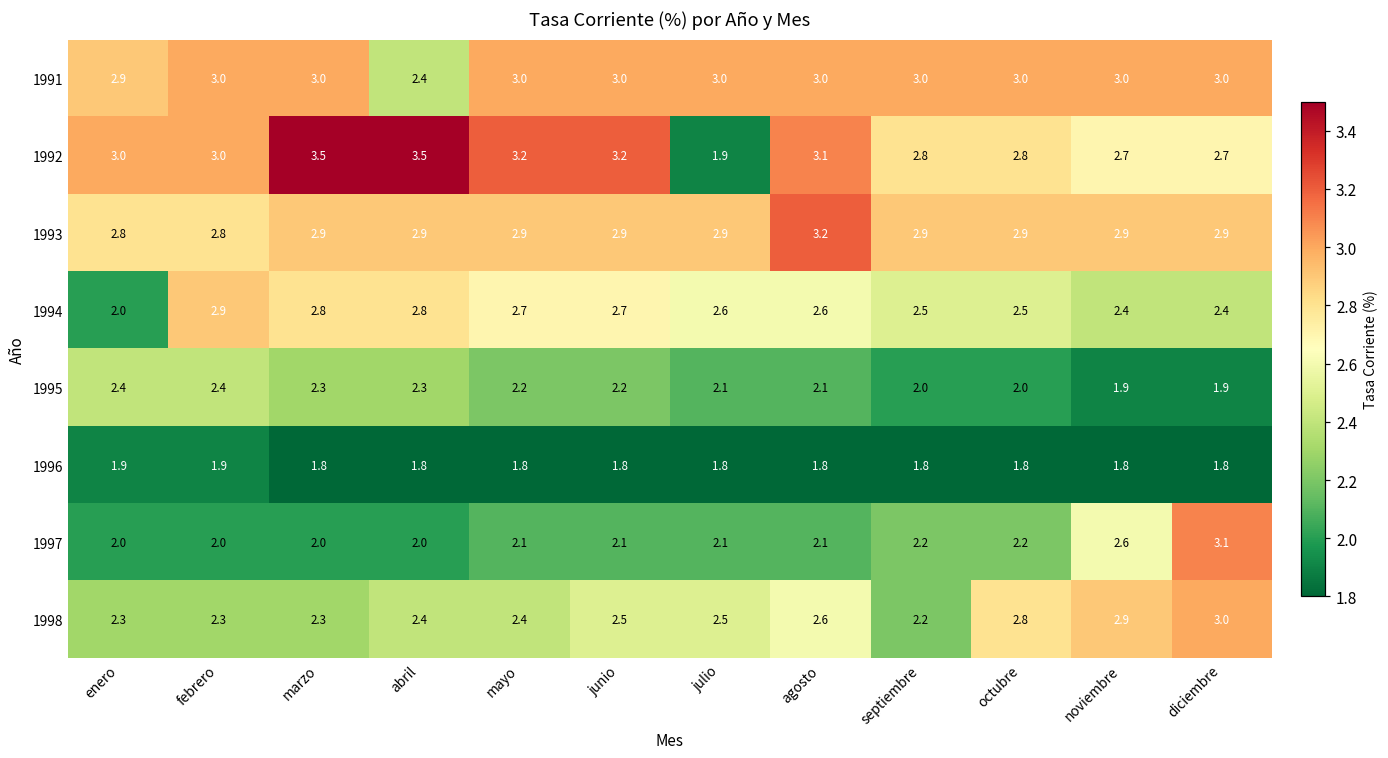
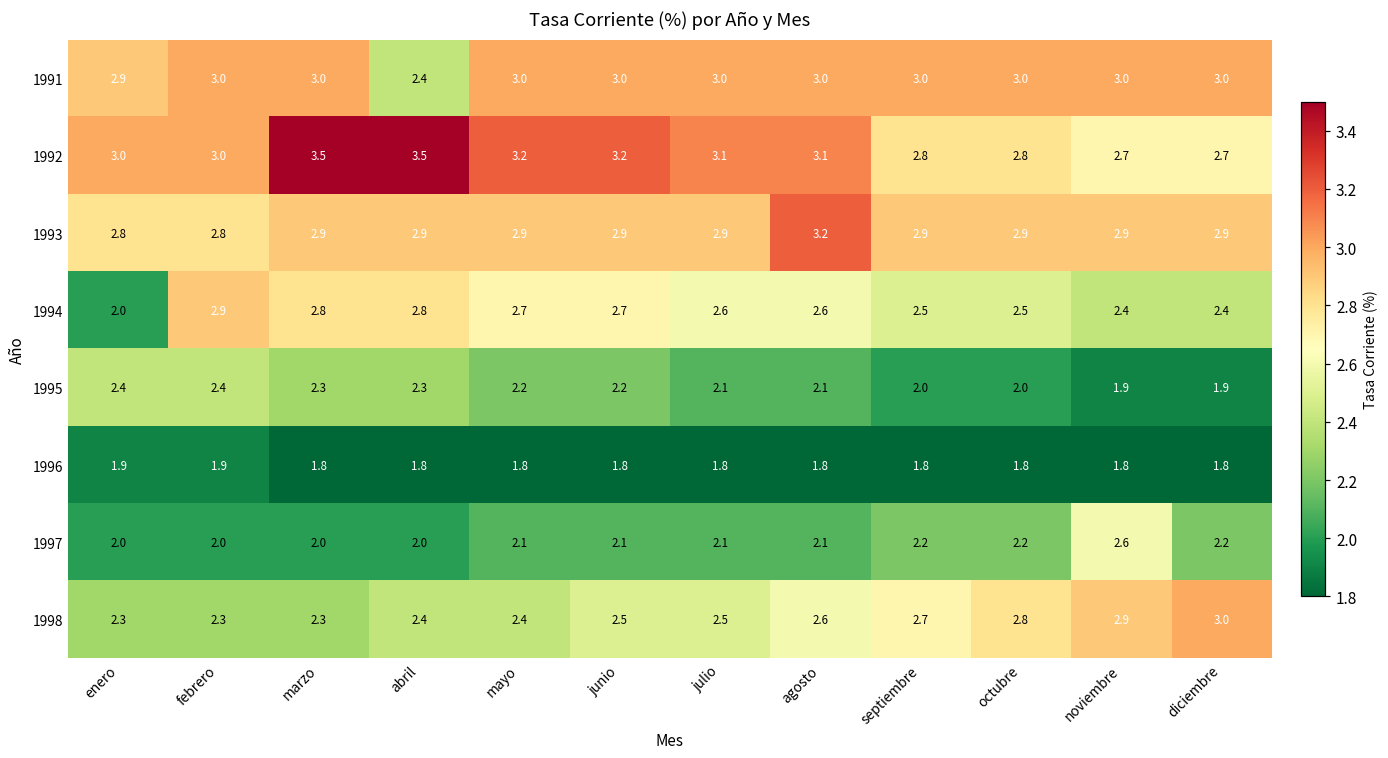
1992, julio: 1.9 -> 3.1
1997, diciembre: 3.1 -> 2.2
1998, septiembre: 2.2 -> 2.7
